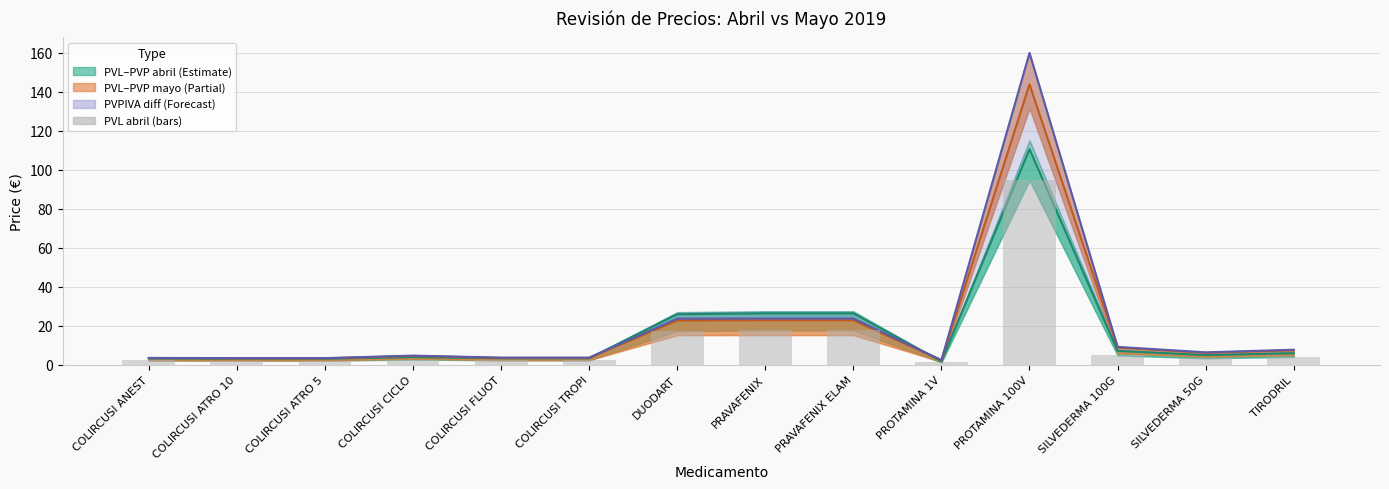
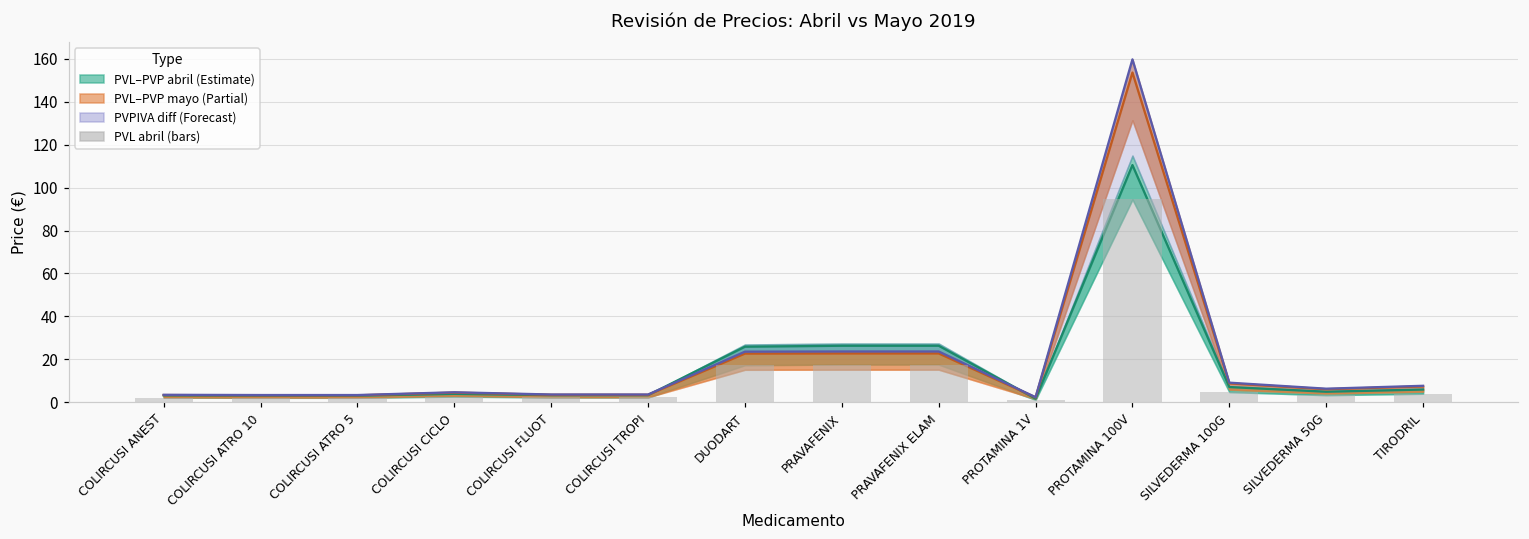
PVL–PVP mayo (Partial), PROTAMINA 100V: 144 -> 154
